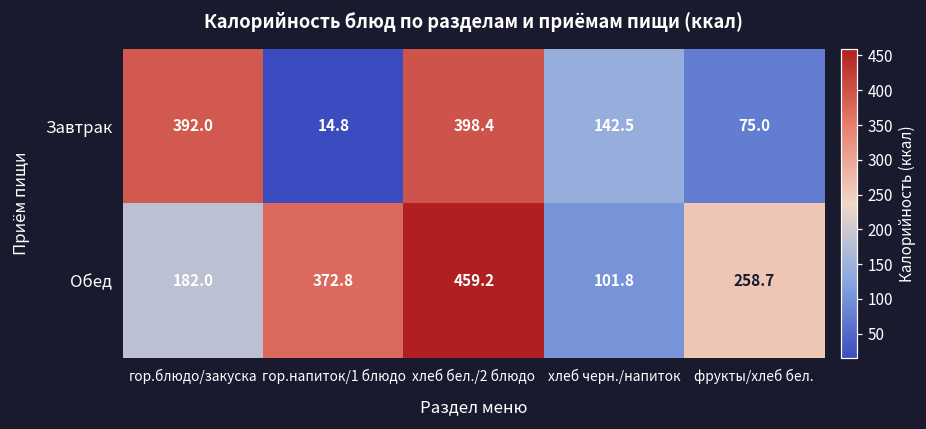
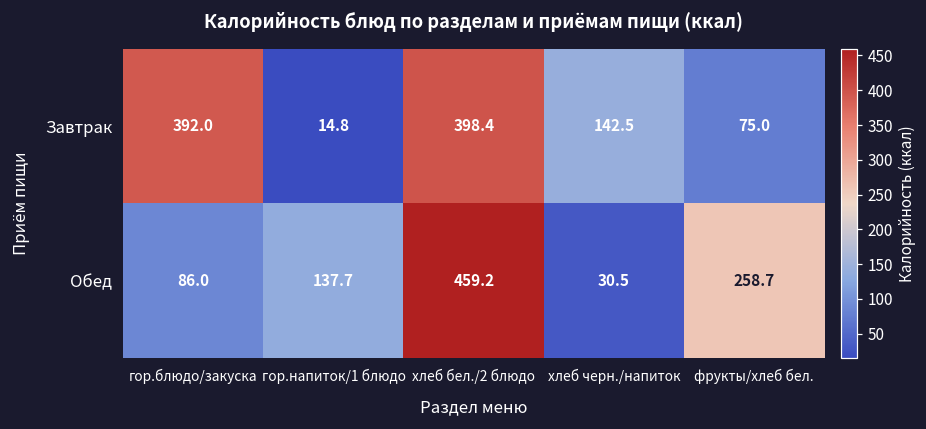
Обед, гор.блюдо/закуска: 182.0 -> 86.0
Обед, гор.напиток/1 блюдо: 372.8 -> 137.7
Обед, хлеб черн./напиток: 101.8 -> 30.5
